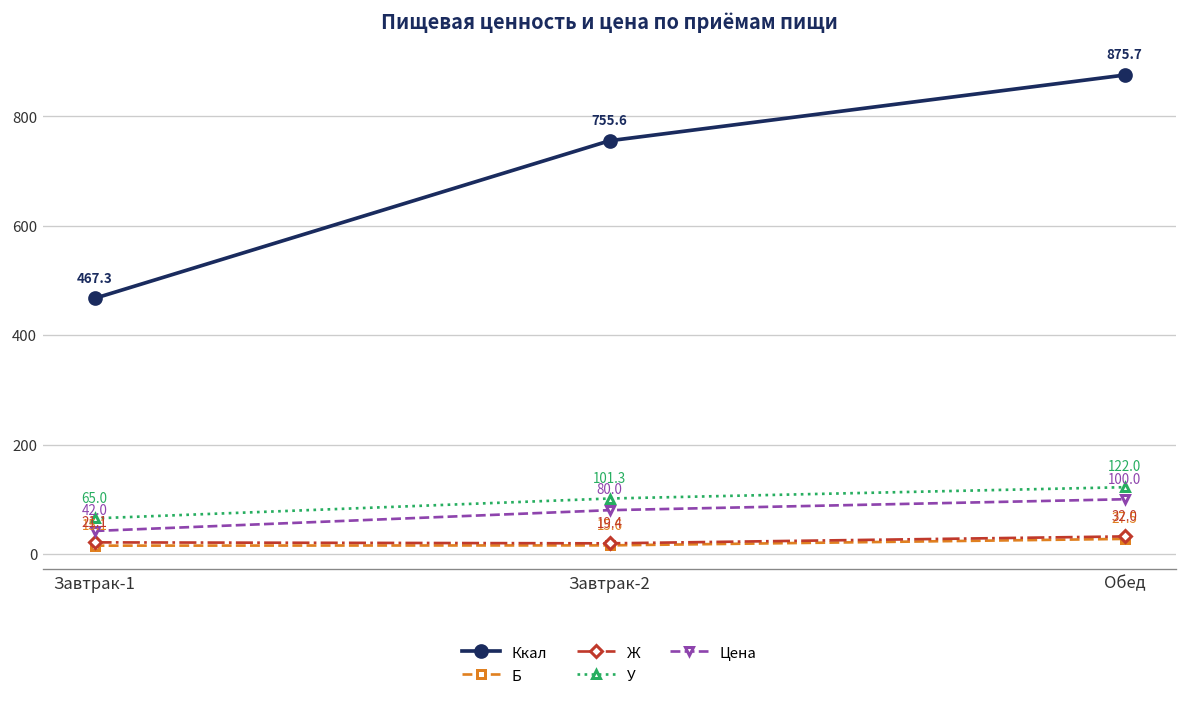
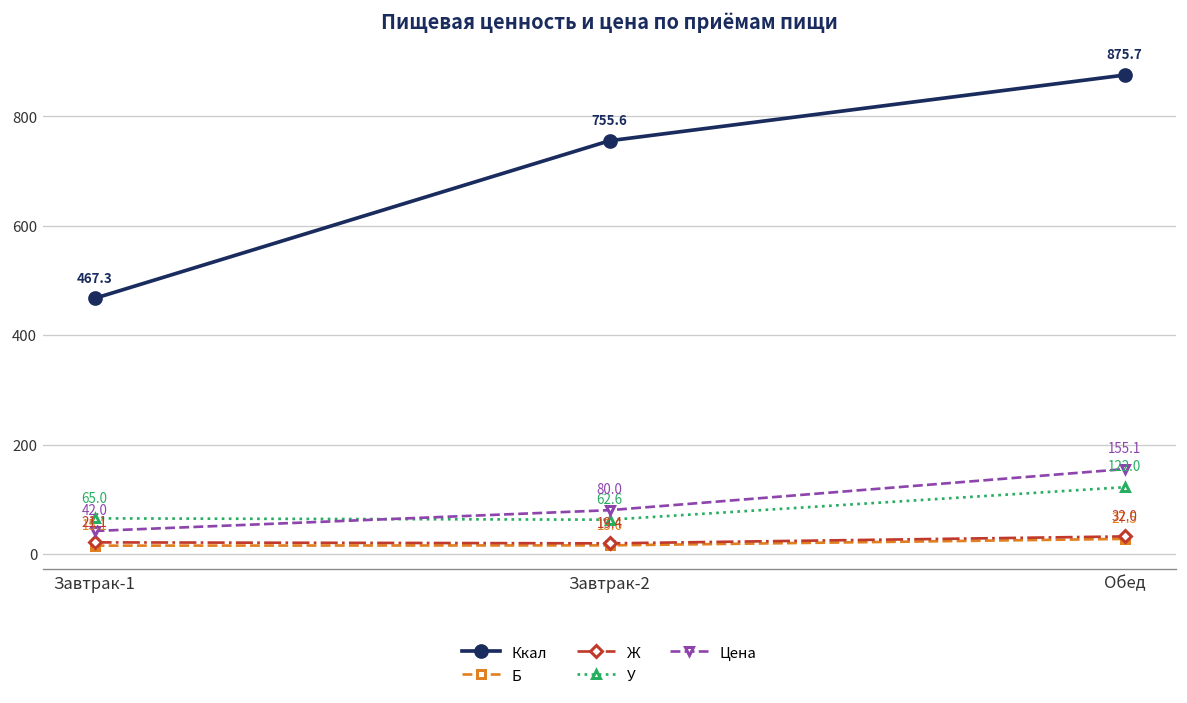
У, Завтрак-2: 101.3 -> 62.6
Цена, Обед: 100.0 -> 155.1
